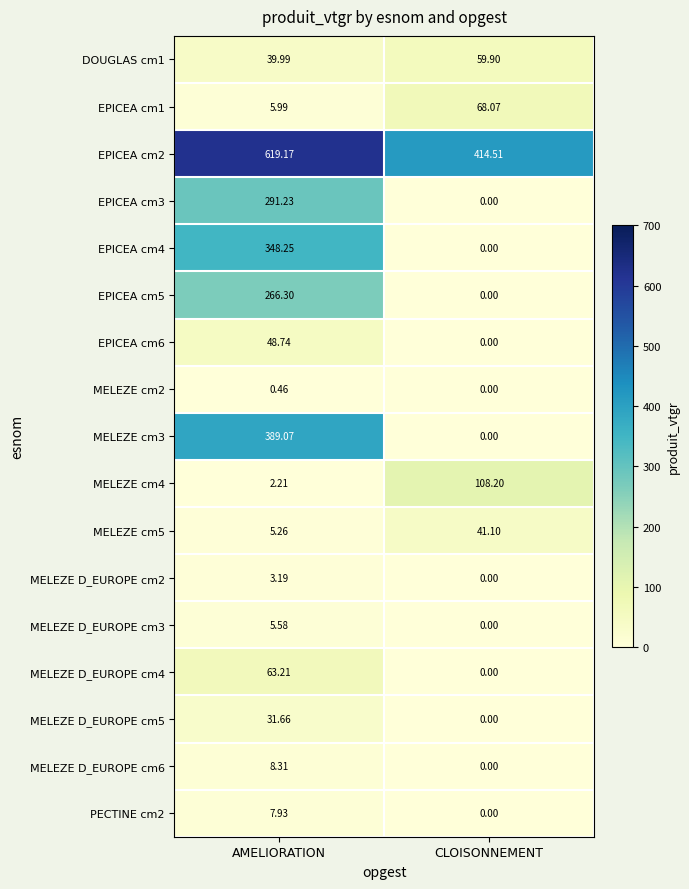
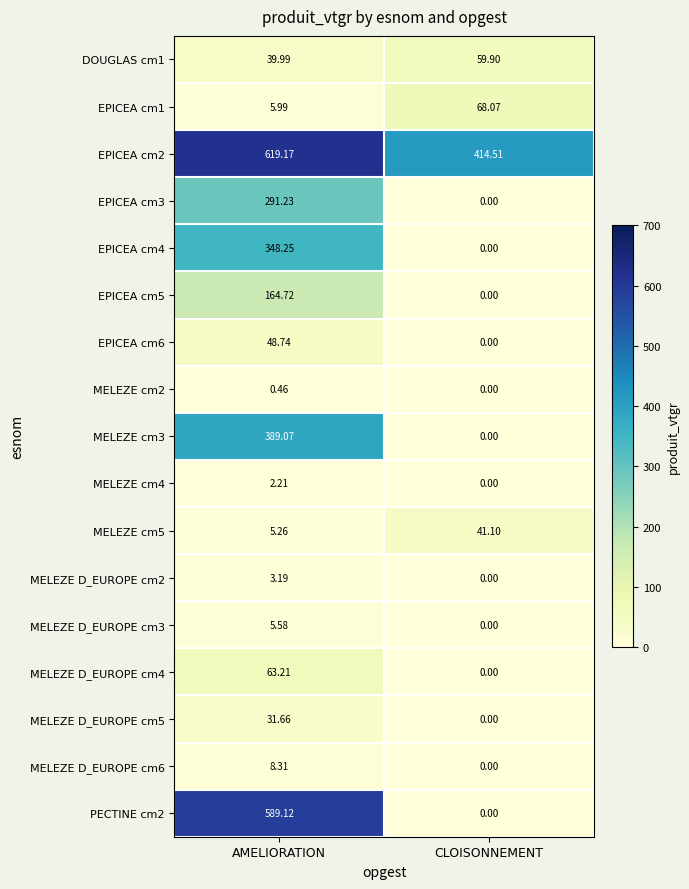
EPICEA cm5, AMELIORATION: 266.30 -> 164.72
MELEZE cm4, CLOISONNEMENT: 108.20 -> 0.00
PECTINE cm2, AMELIORATION: 7.93 -> 589.12
